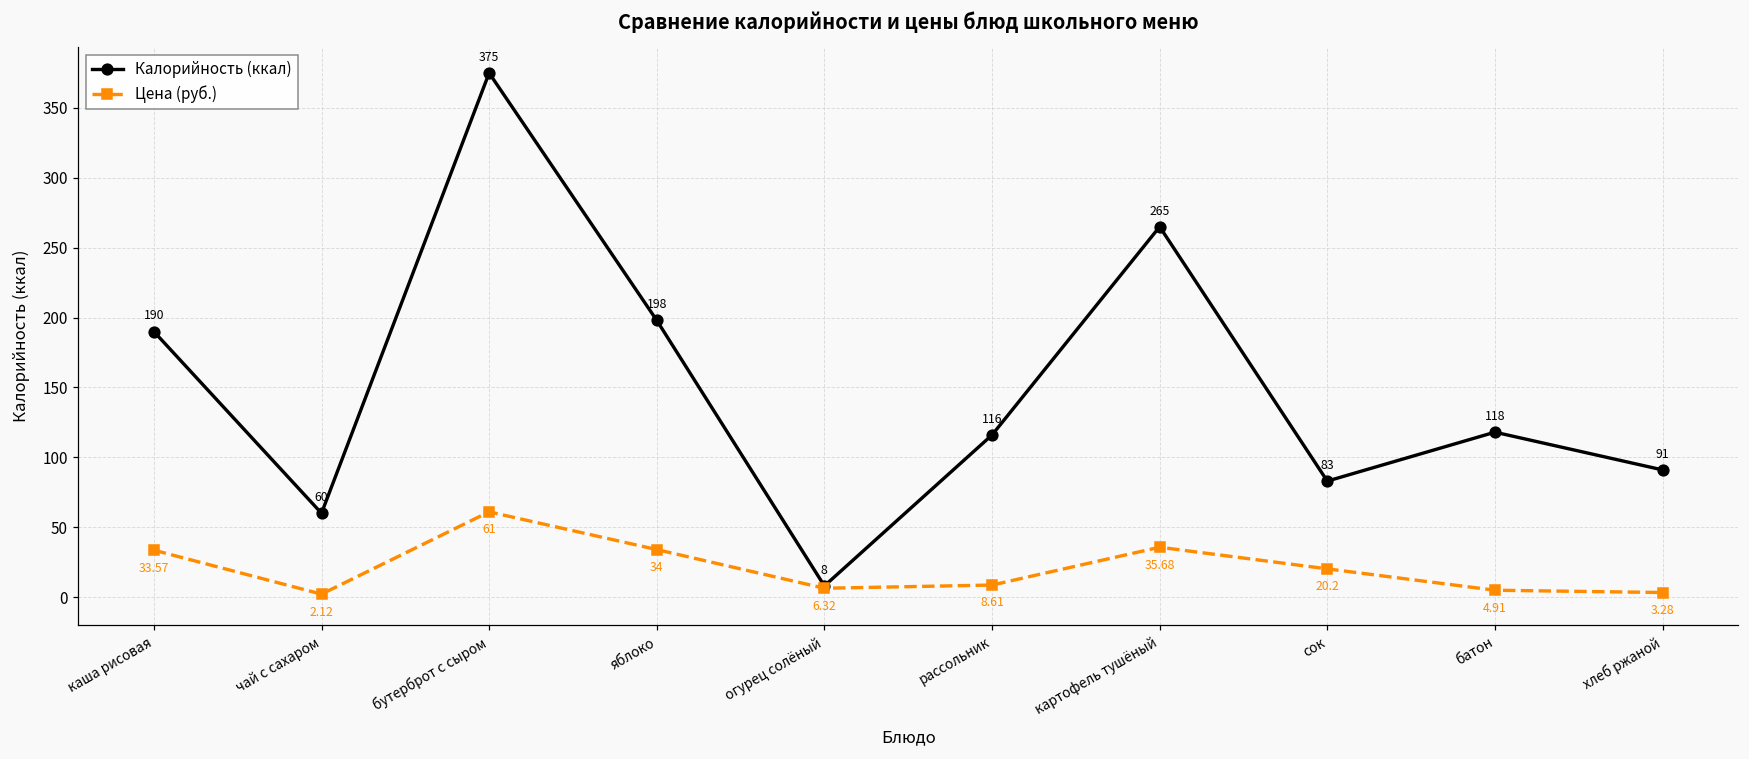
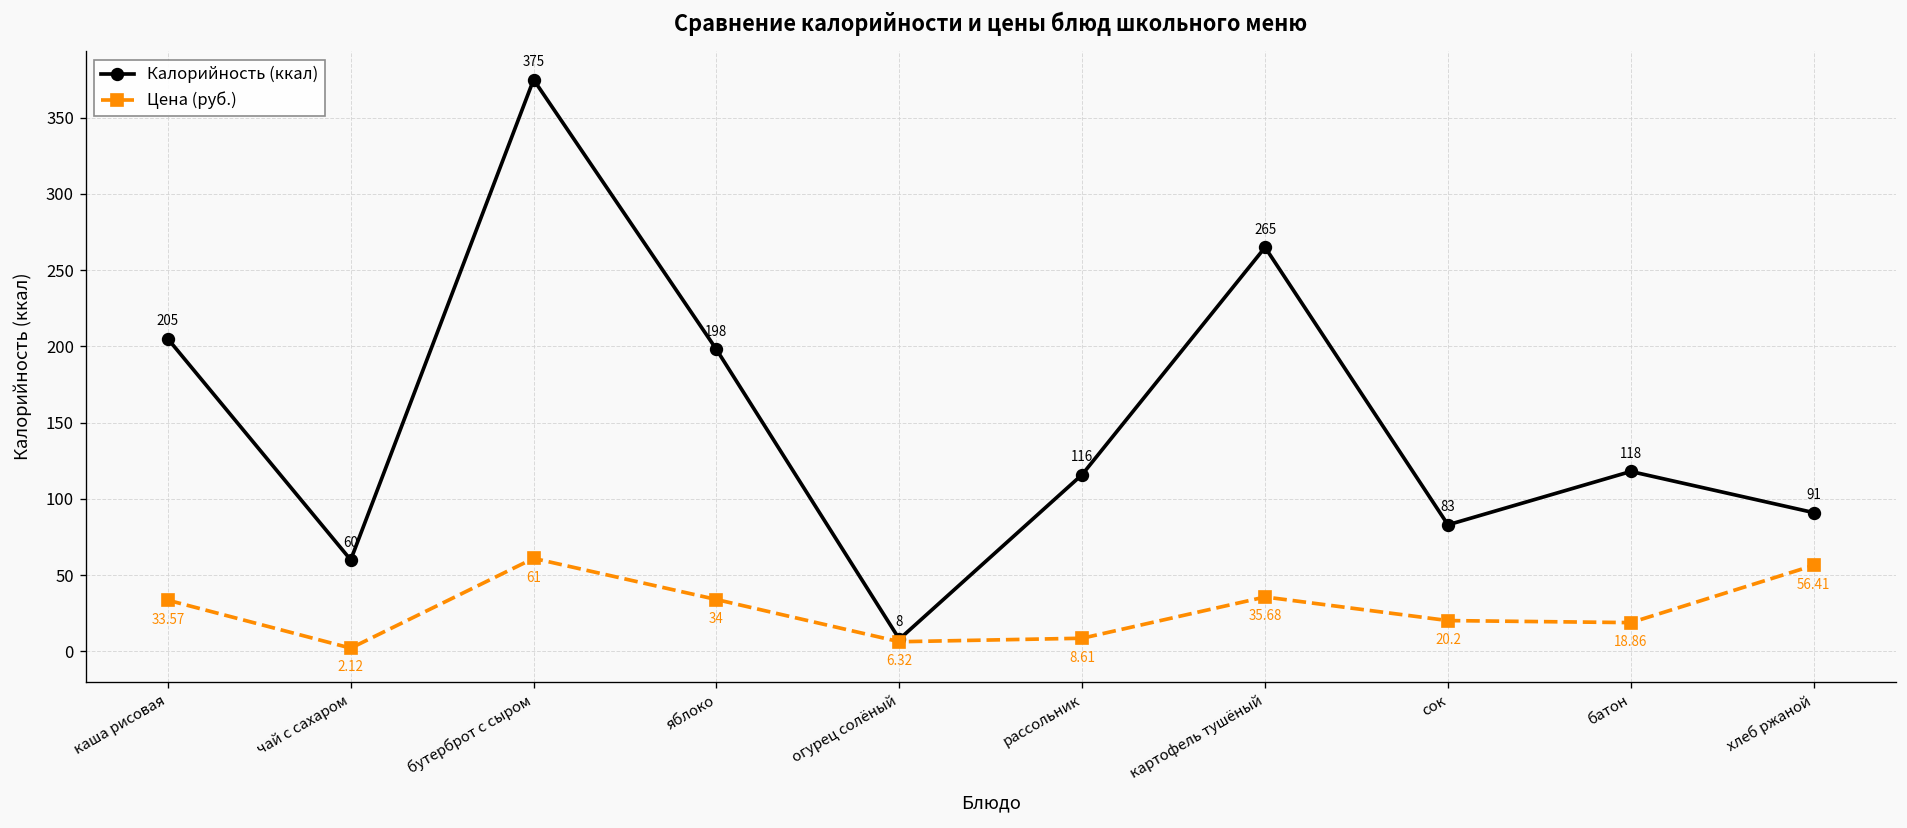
Калорийность (ккал), каша рисовая: 190 -> 205
Цена (руб.), батон: 4.91 -> 18.86
Цена (руб.), хлеб ржаной: 3.28 -> 56.41
